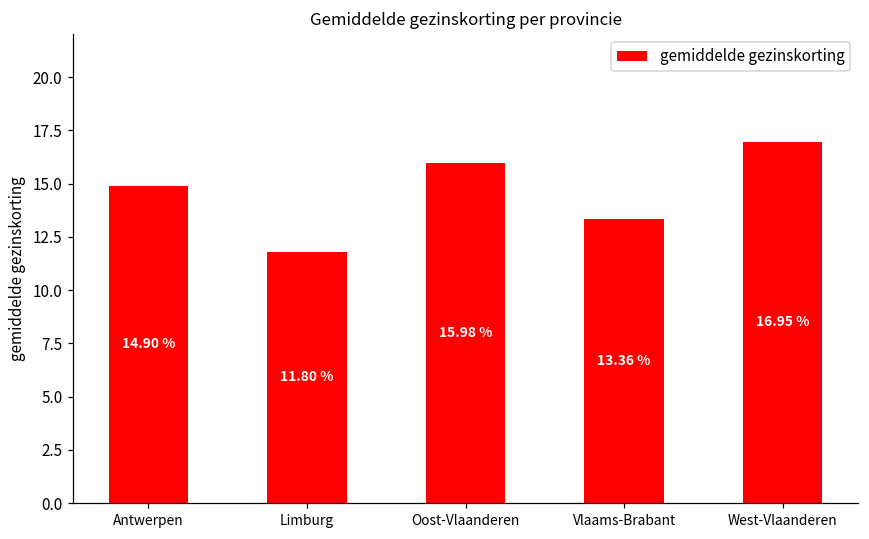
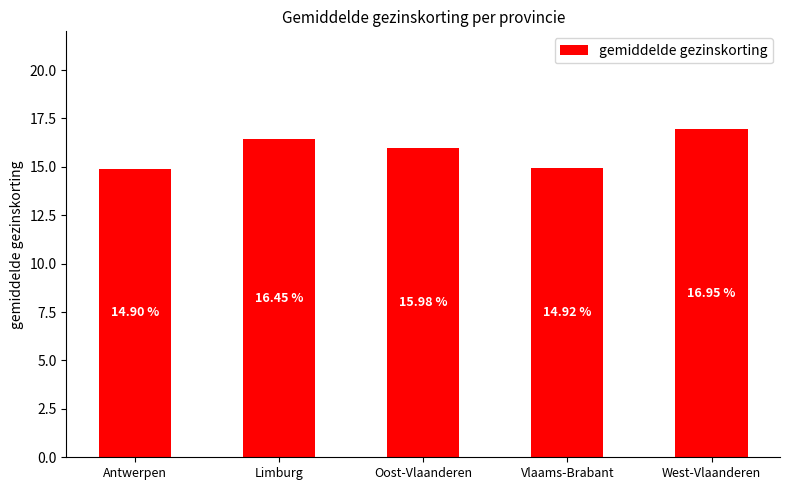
Limburg: 11.80 % -> 16.45 %
Vlaams-Brabant: 13.36 % -> 14.92 %
